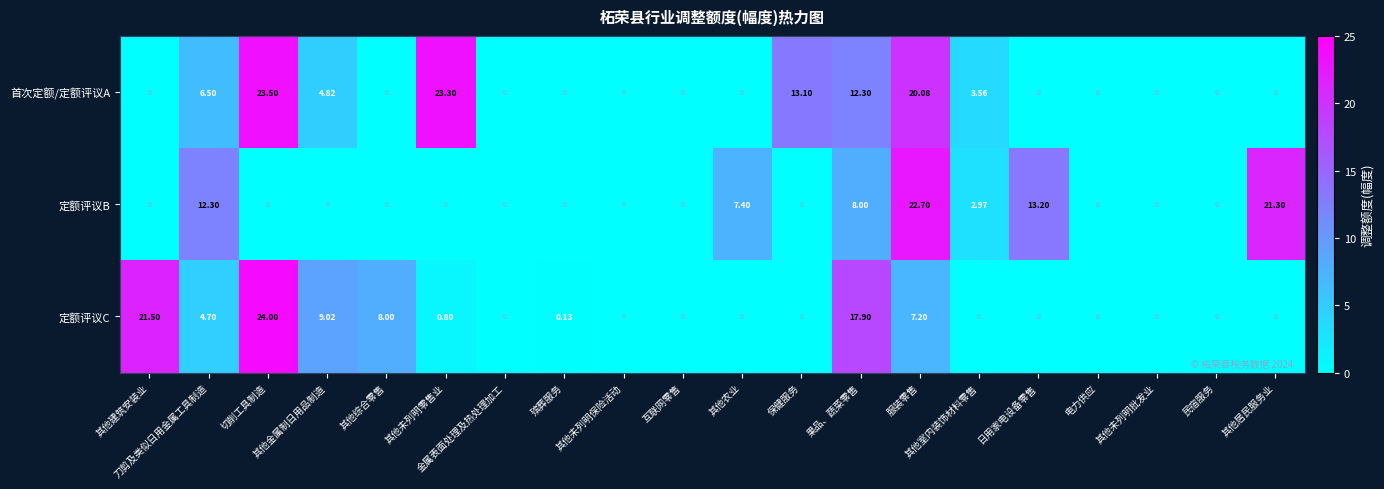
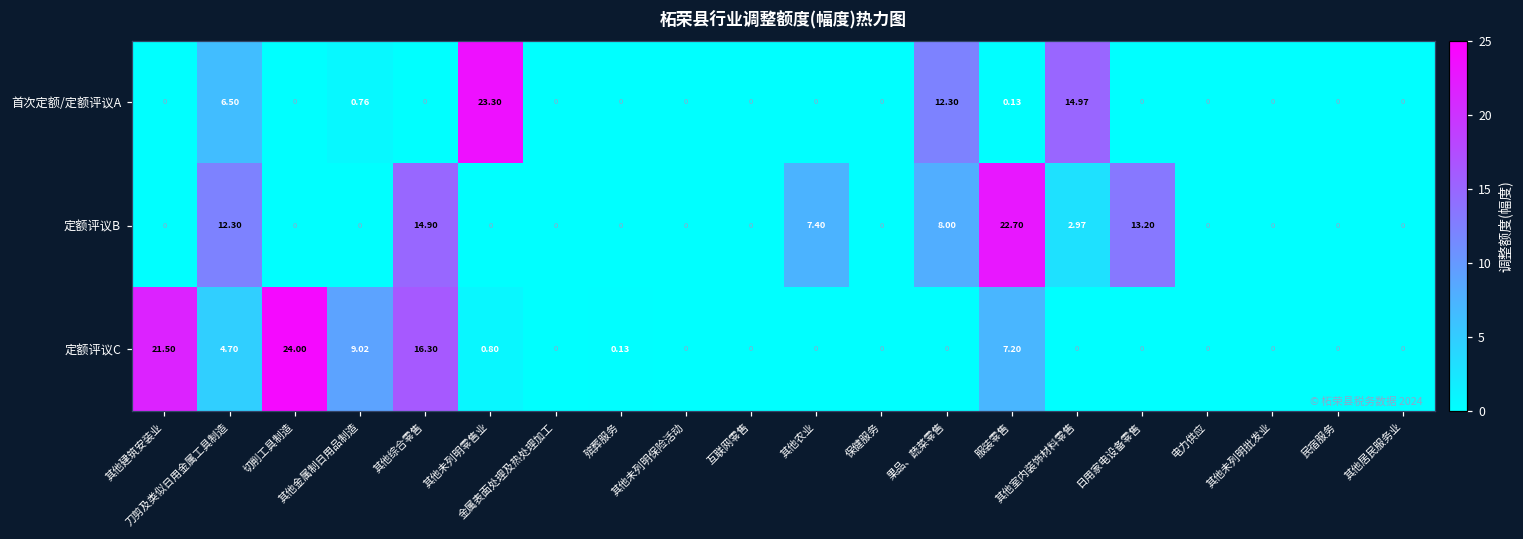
首次定额/定额评议A, 切削工具制造: 23.50 -> 0
首次定额/定额评议A, 其他金属制日用品制造: 4.82 -> 0.76
首次定额/定额评议A, 保健服务: 13.10 -> 0
首次定额/定额评议A, 服装零售: 20.08 -> 0.13
首次定额/定额评议A, 其他室内装饰材料零售: 3.56 -> 14.97
定额评议B, 其他综合零售: 0 -> 14.90
定额评议B, 其他居民服务业: 21.30 -> 0
定额评议C, 其他综合零售: 8.00 -> 16.30
定额评议C, 果品、蔬菜零售: 17.90 -> 0
